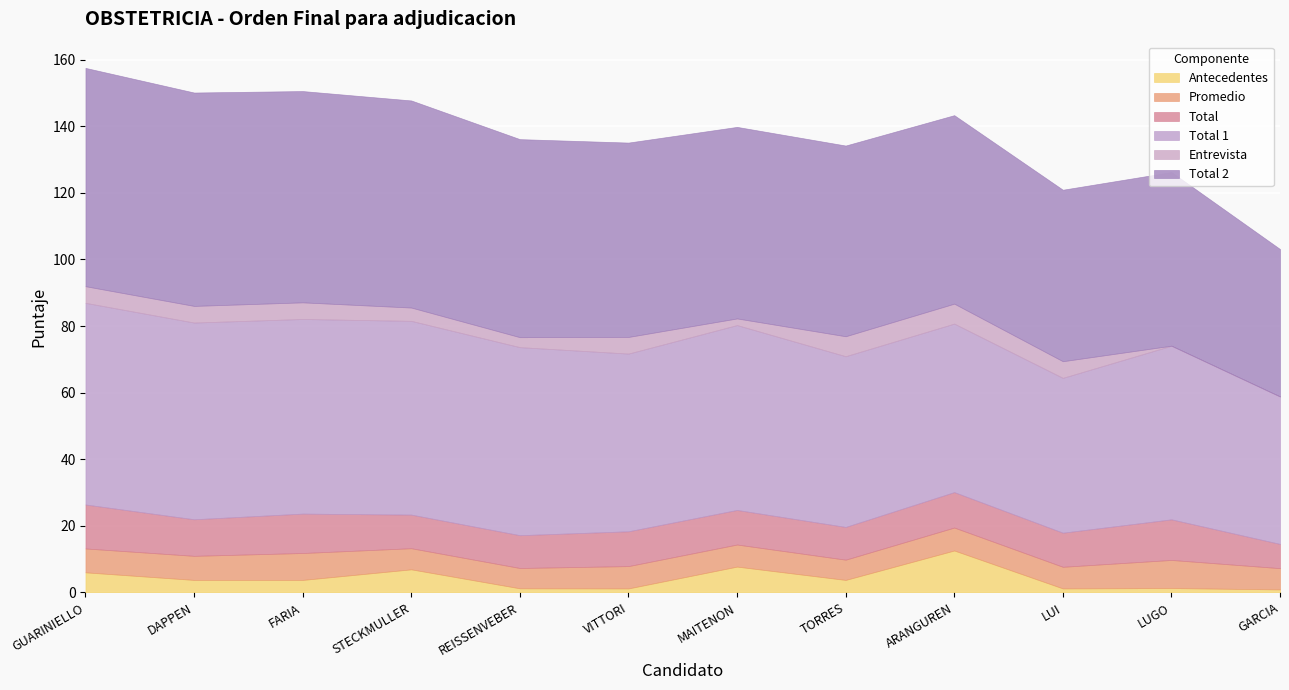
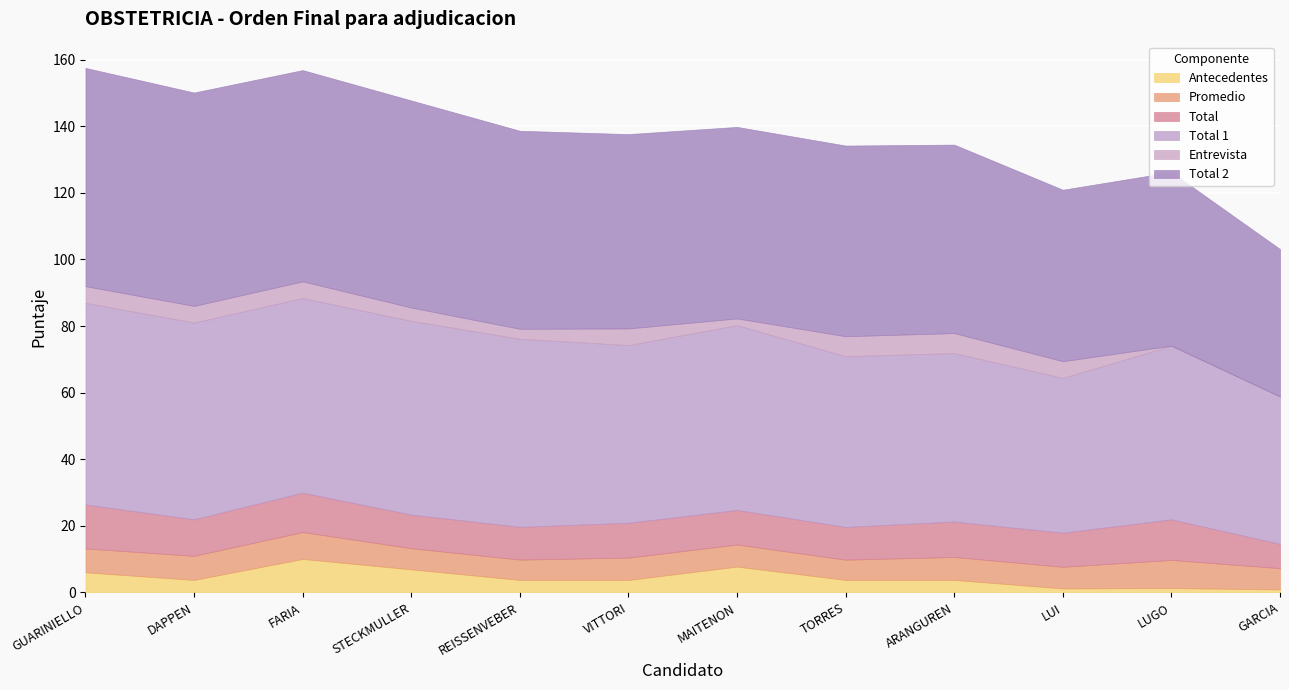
Antecedentes, FARIA: 4 -> 10
Antecedentes, REISSENVEBER: 1 -> 4
Antecedentes, VITTORI: 1 -> 4
Antecedentes, ARANGUREN: 13 -> 4
